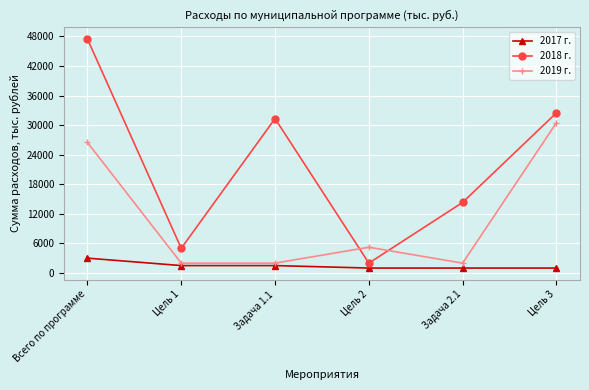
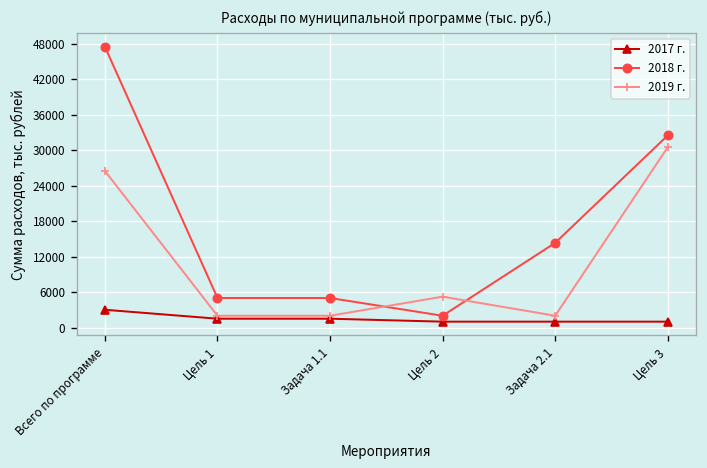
2018 г., Задача 1.1: 31000 -> 5000
